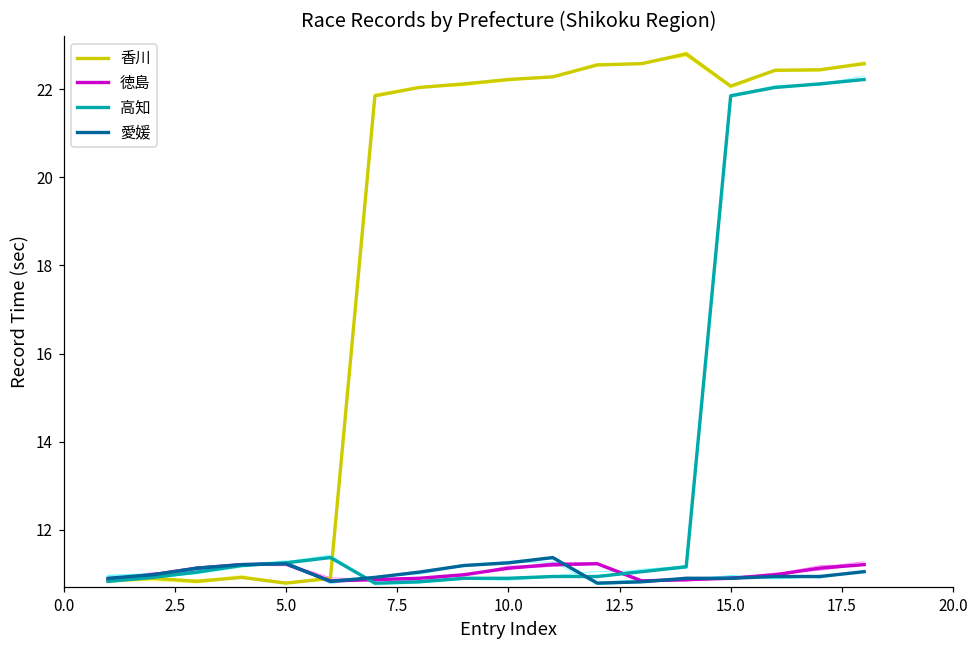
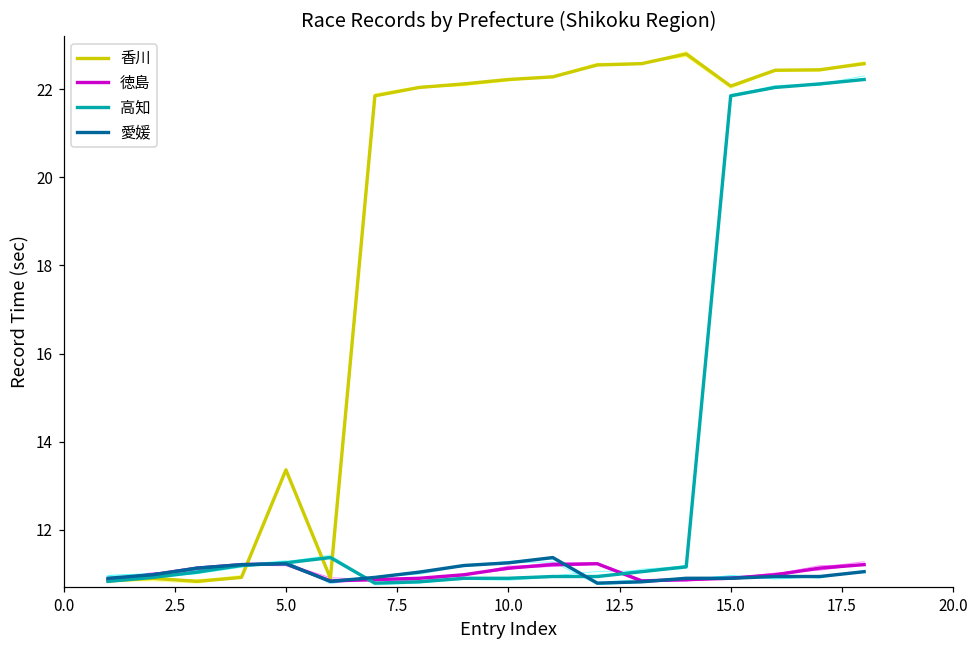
香川, 5.0: 10.8 -> 13.4
